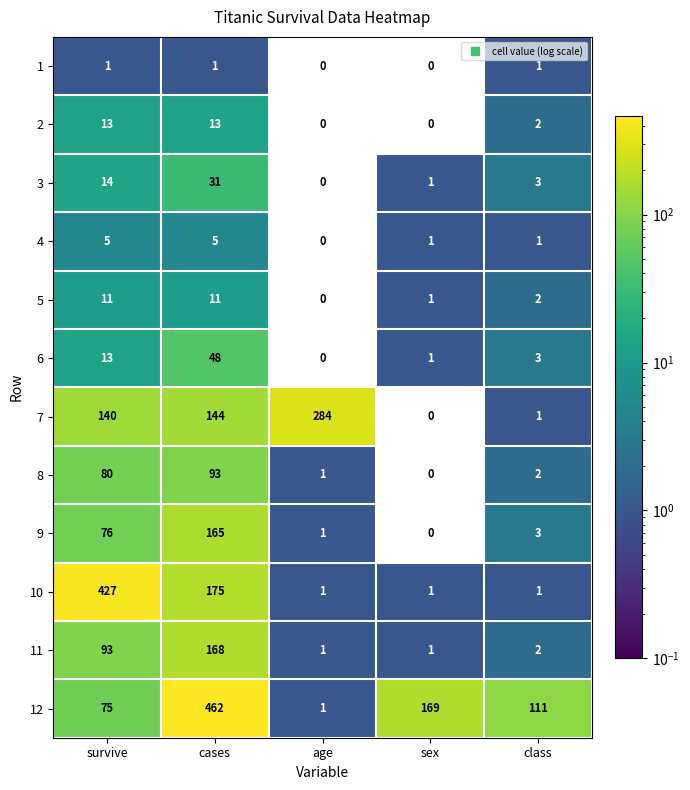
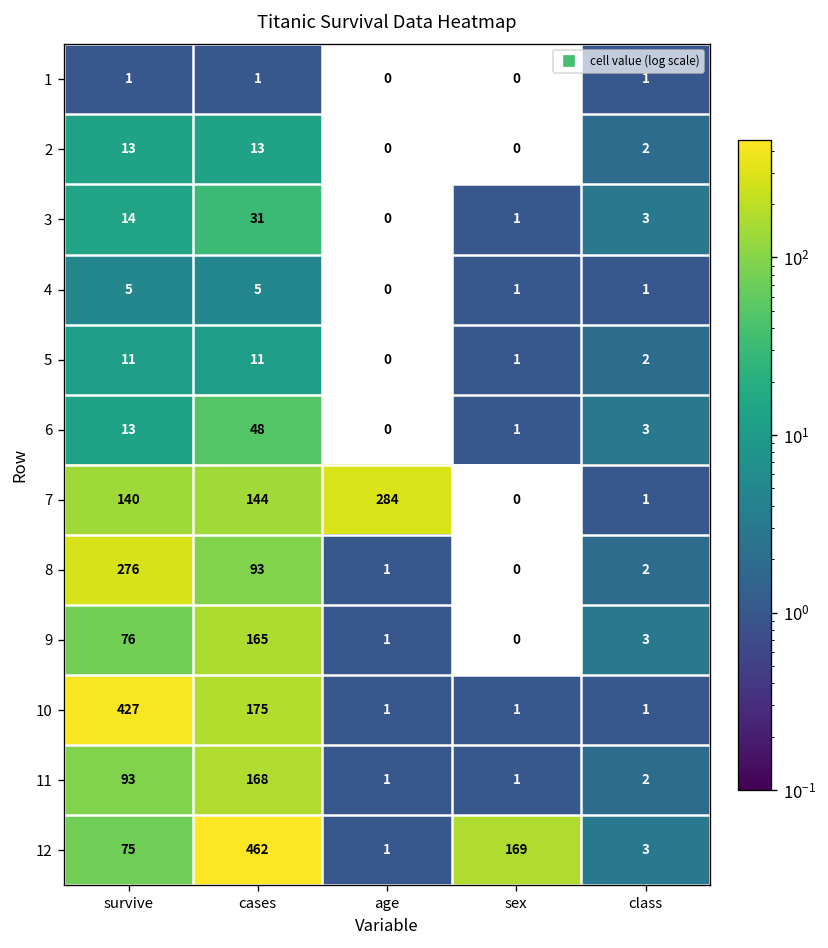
8, survive: 80 -> 276
12, class: 111 -> 3
